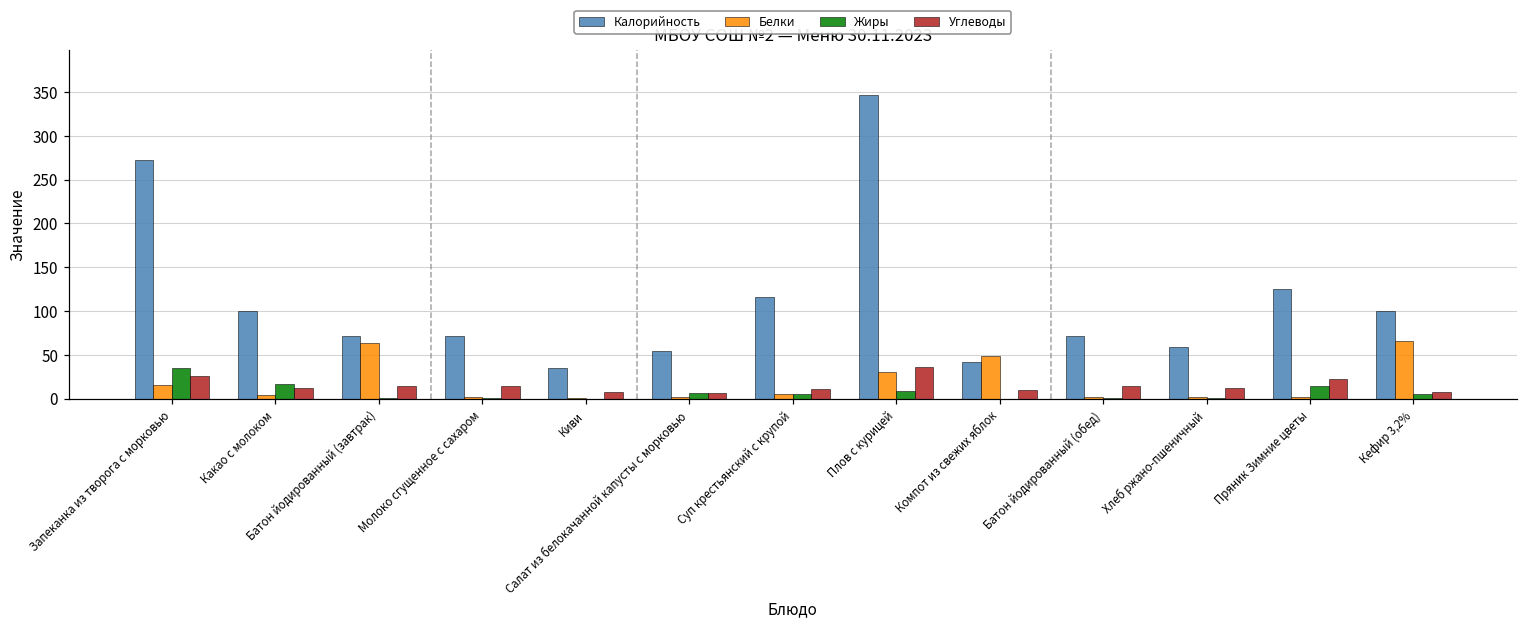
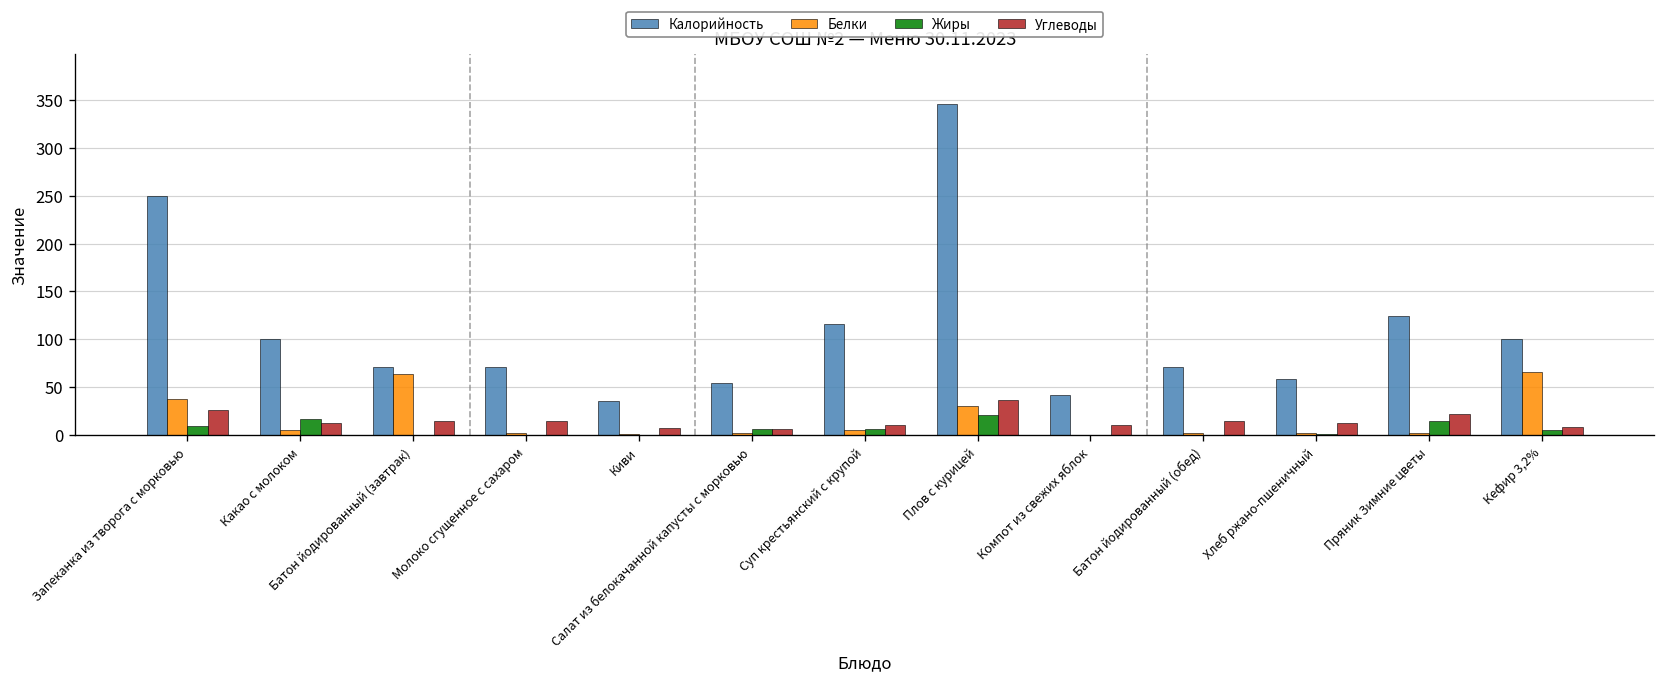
Калорийность, Запеканка из творога с морковью: 270 -> 250
Белки, Запеканка из творога с морковью: 20 -> 40
Жиры, Запеканка из творога с морковью: 30 -> 10
Жиры, Плов с курицей: 10 -> 20
Белки, Компот из свежих яблок: 50 -> 0
